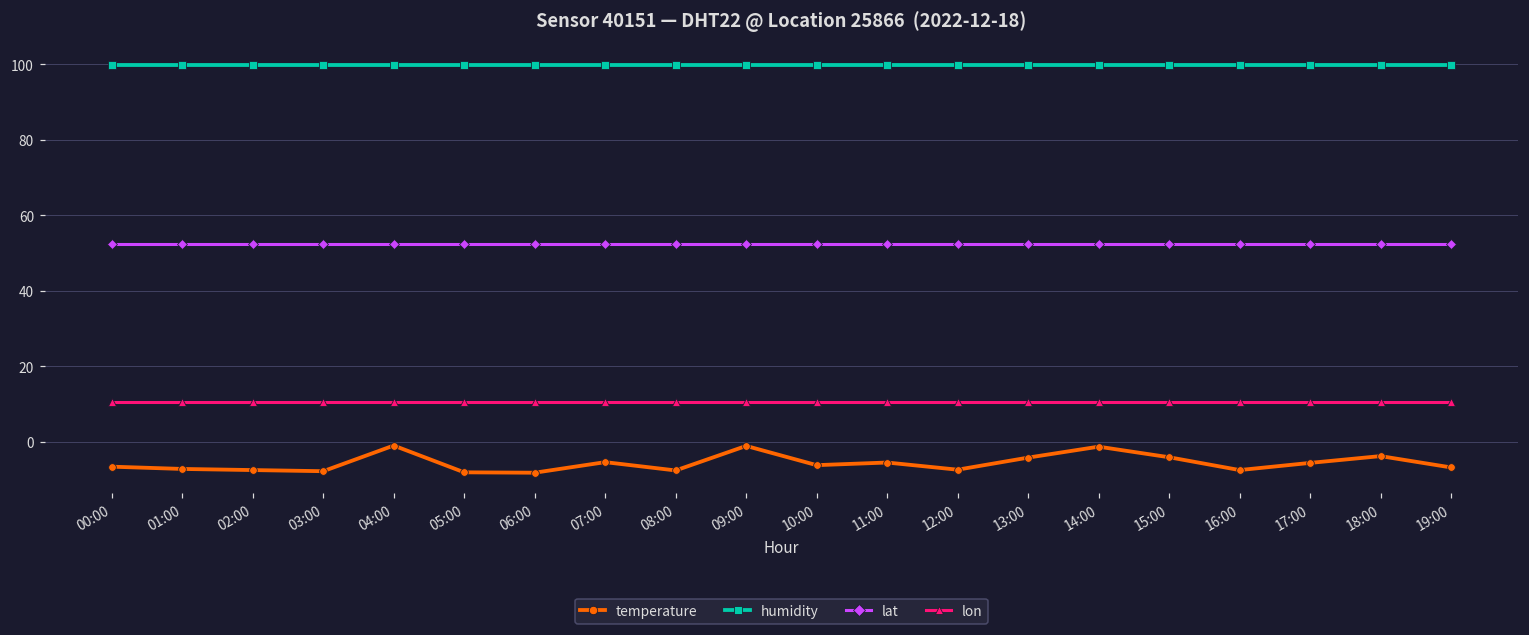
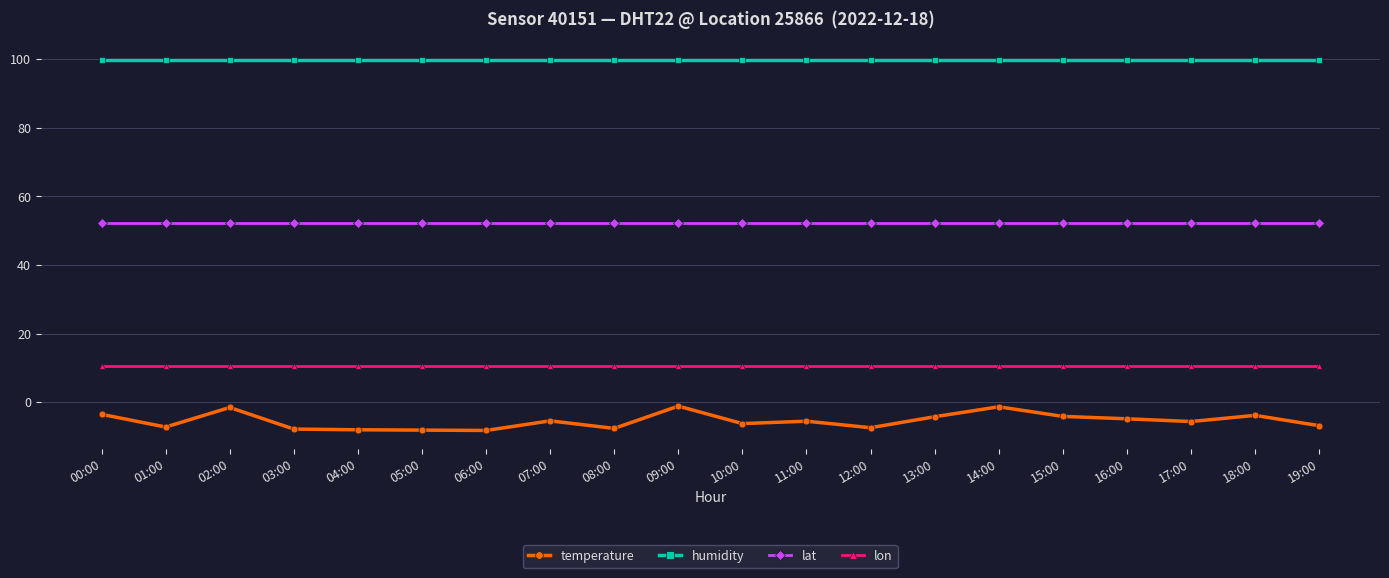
temperature, 00:00: -7 -> -4
temperature, 02:00: -8 -> -2
temperature, 04:00: -1 -> -8
temperature, 16:00: -8 -> -5
